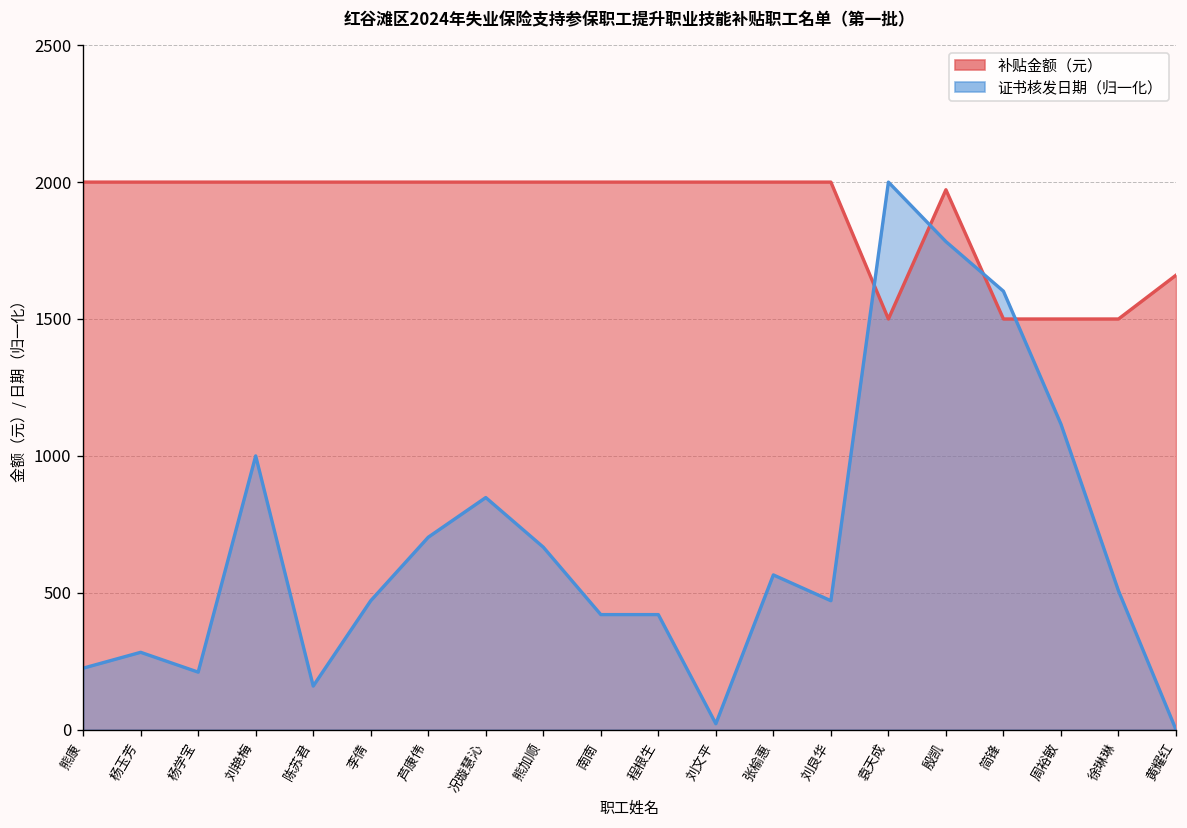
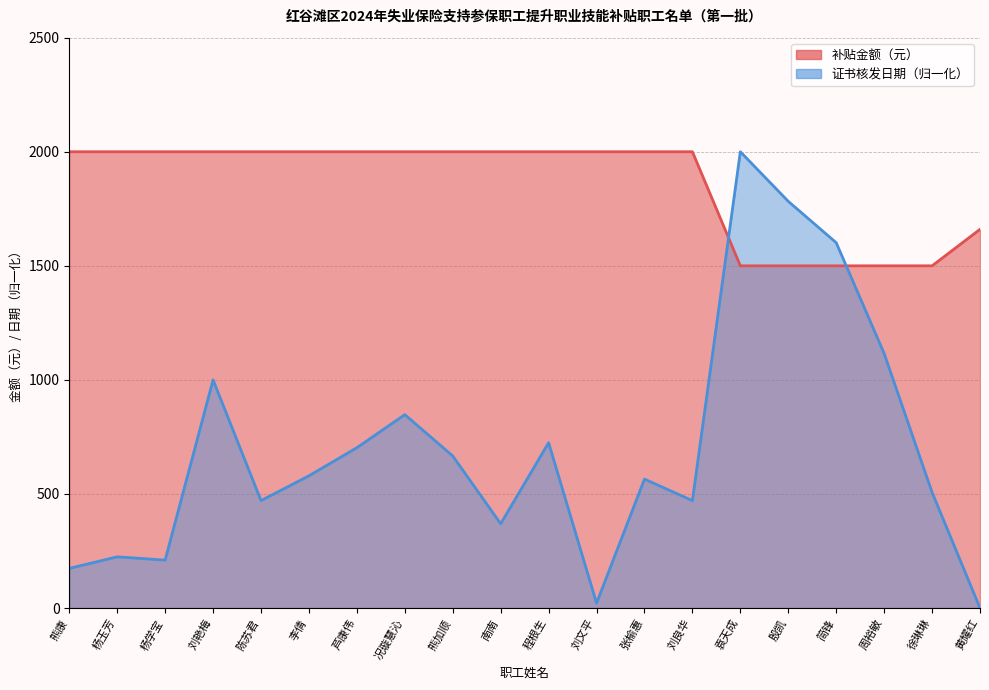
证书核发日期（归一化）, 熊康: 220 -> 170
证书核发日期（归一化）, 杨玉芳: 280 -> 220
证书核发日期（归一化）, 陈苏君: 160 -> 470
证书核发日期（归一化）, 李倩: 470 -> 580
证书核发日期（归一化）, 南南: 420 -> 370
证书核发日期（归一化）, 程根生: 420 -> 720
补贴金额（元）, 殷凯: 1970 -> 1500
